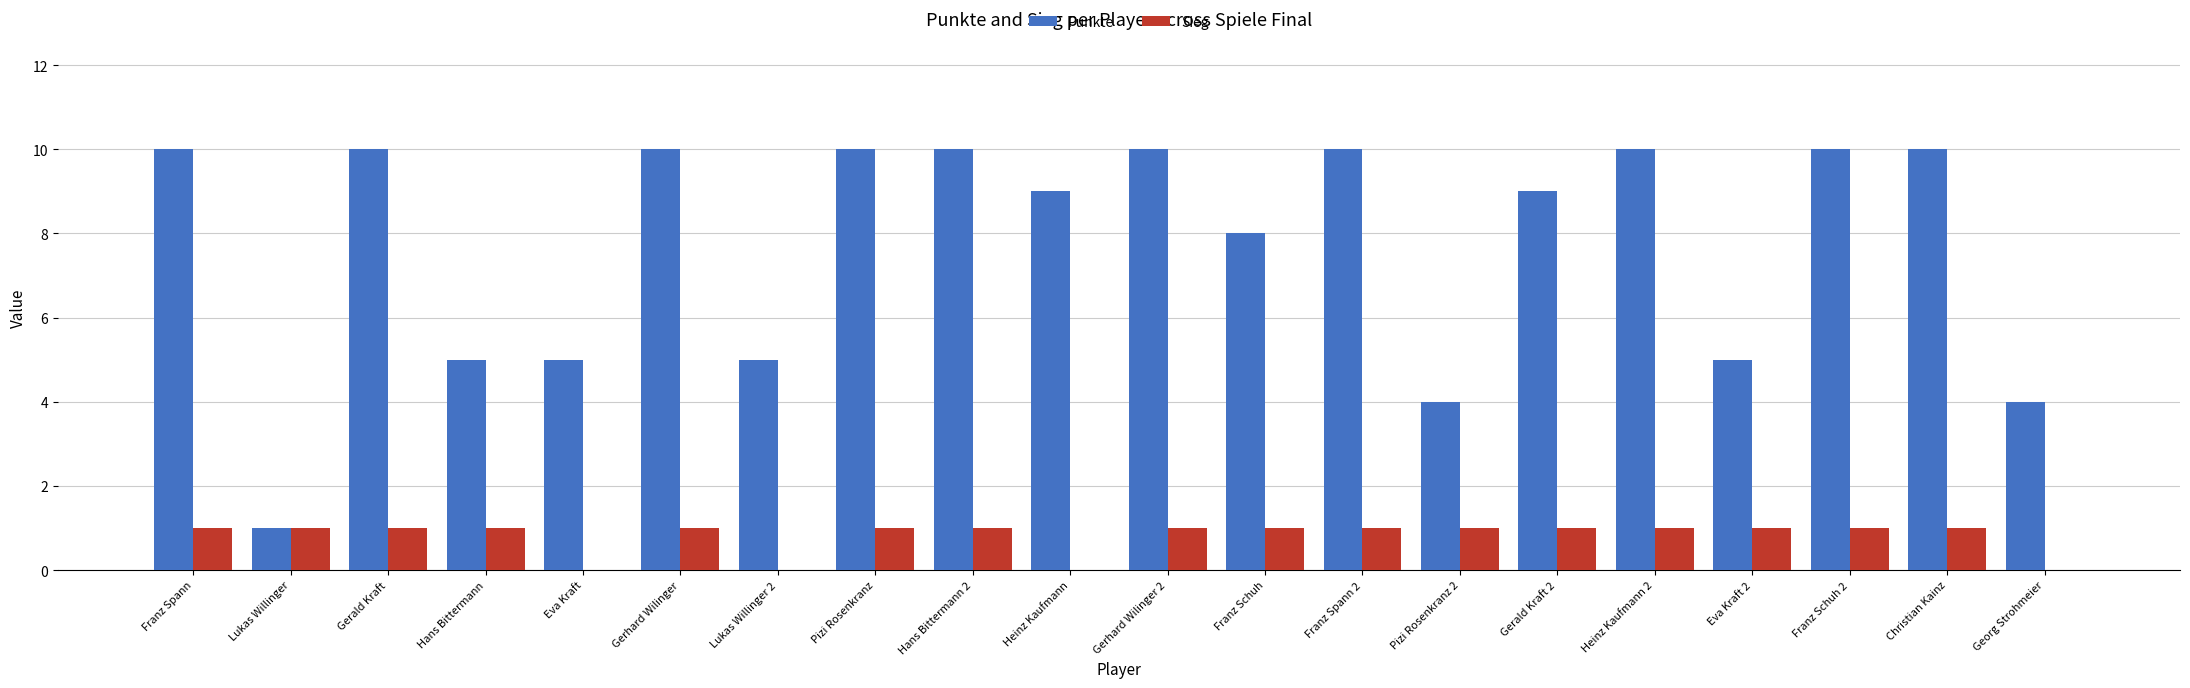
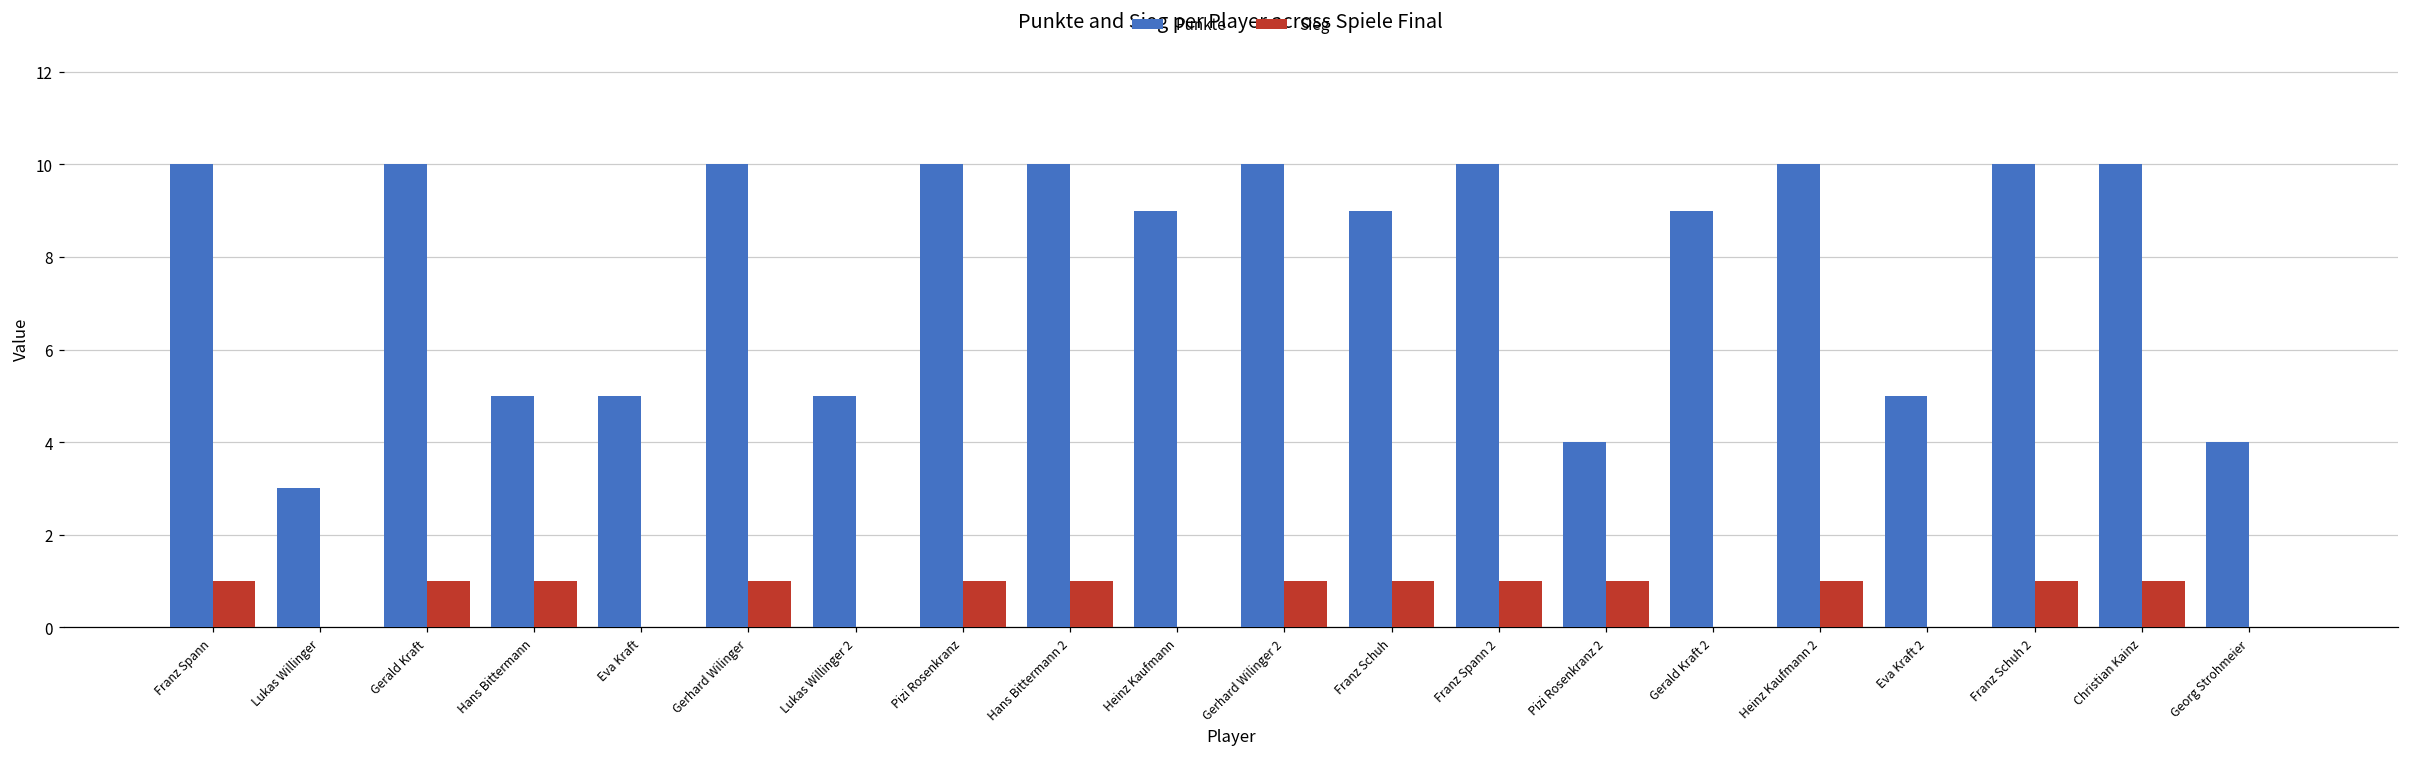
Punkte, Lukas Willinger: 1 -> 3
Sieg, Lukas Willinger: 1 -> 0
Punkte, Franz Schuh: 8 -> 9
Sieg, Gerald Kraft 2: 1 -> 0
Sieg, Eva Kraft 2: 1 -> 0
